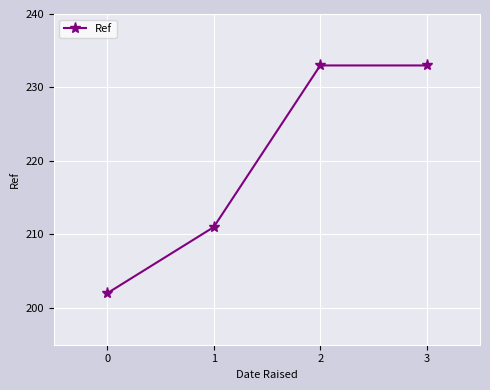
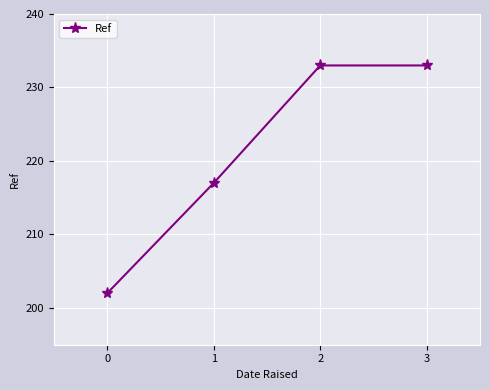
1: 211 -> 217
